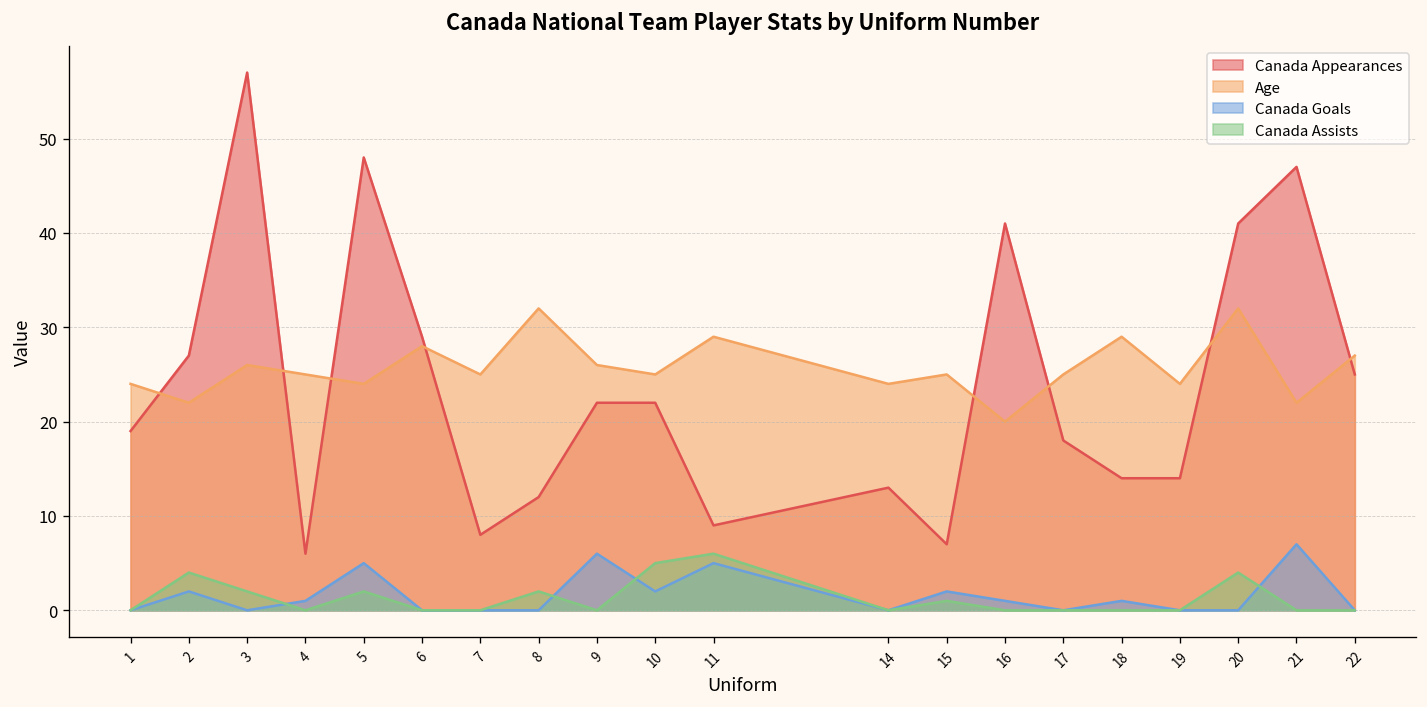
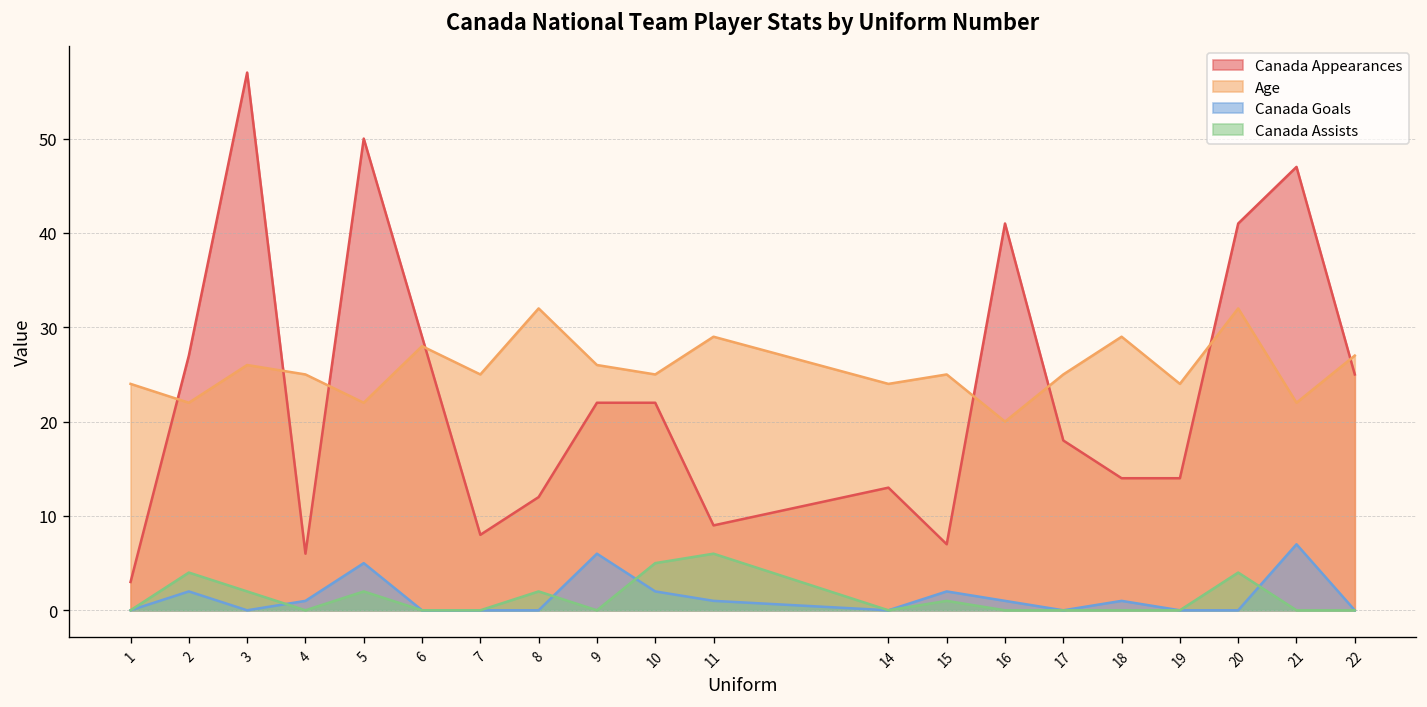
Canada Appearances, 1: 19 -> 3
Canada Appearances, 5: 48 -> 50
Age, 5: 24 -> 22
Canada Goals, 11: 5 -> 1
